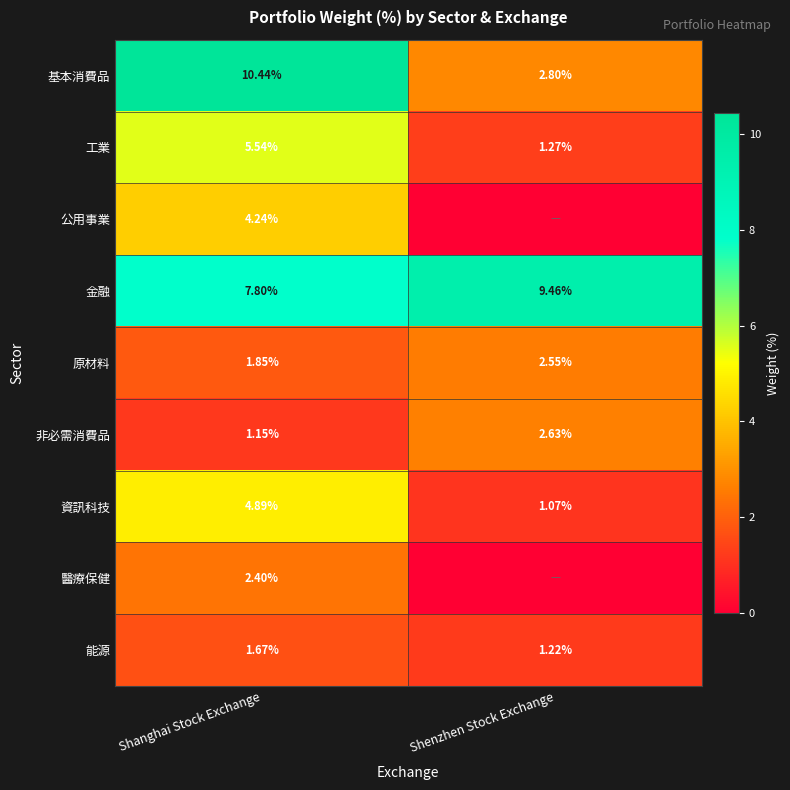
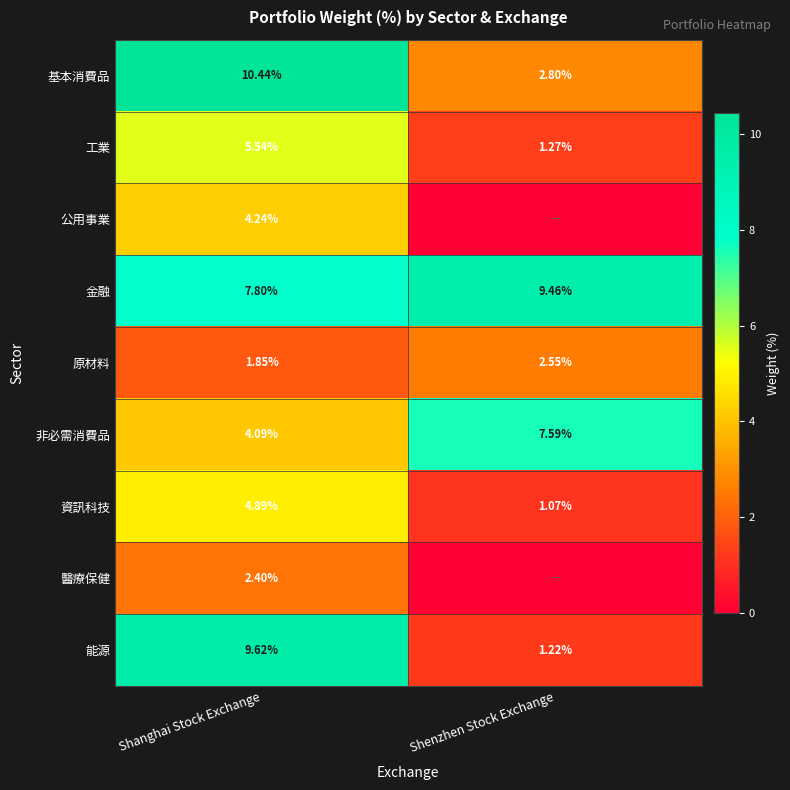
非必需消費品, Shanghai Stock Exchange: 1.15% -> 4.09%
非必需消費品, Shenzhen Stock Exchange: 2.63% -> 7.59%
能源, Shanghai Stock Exchange: 1.67% -> 9.62%
